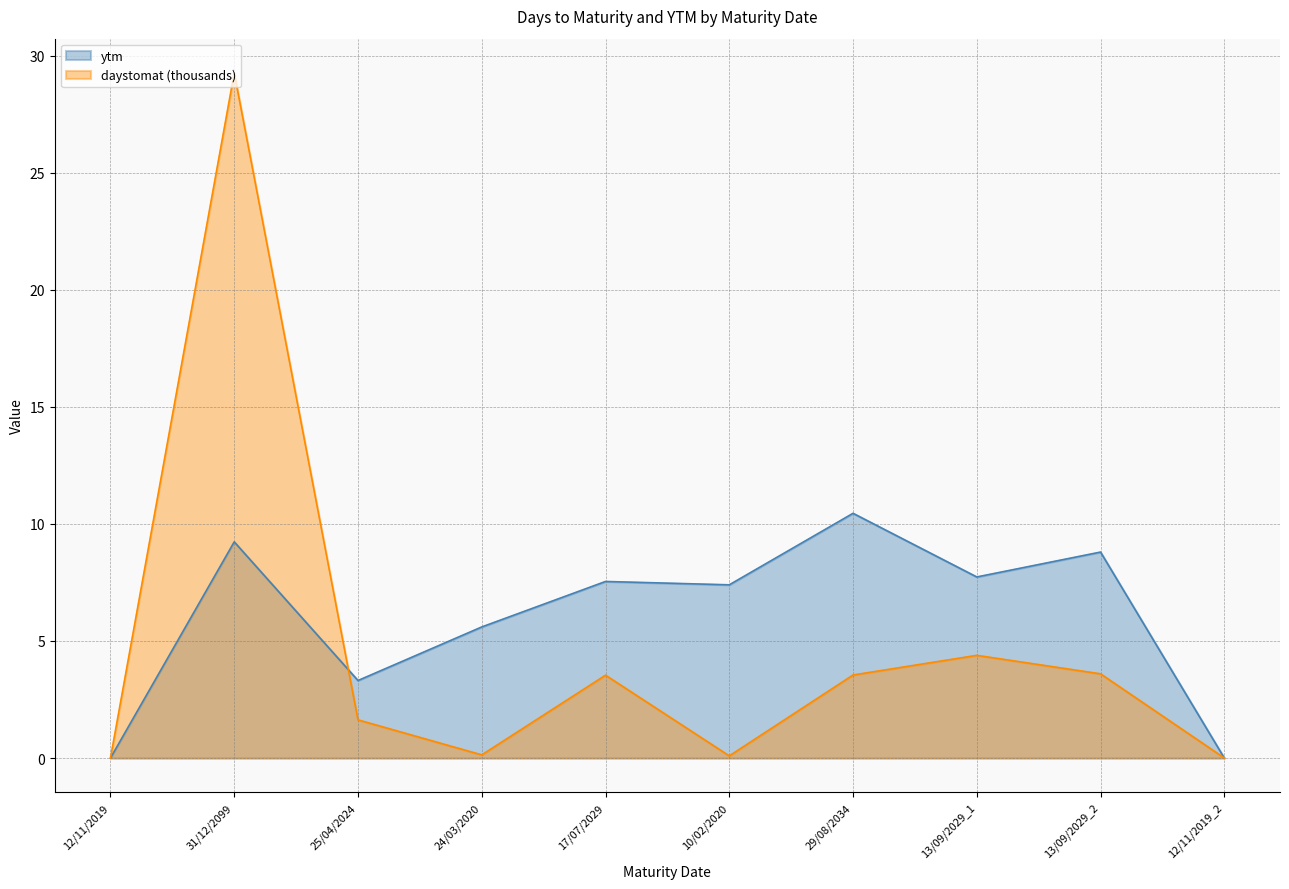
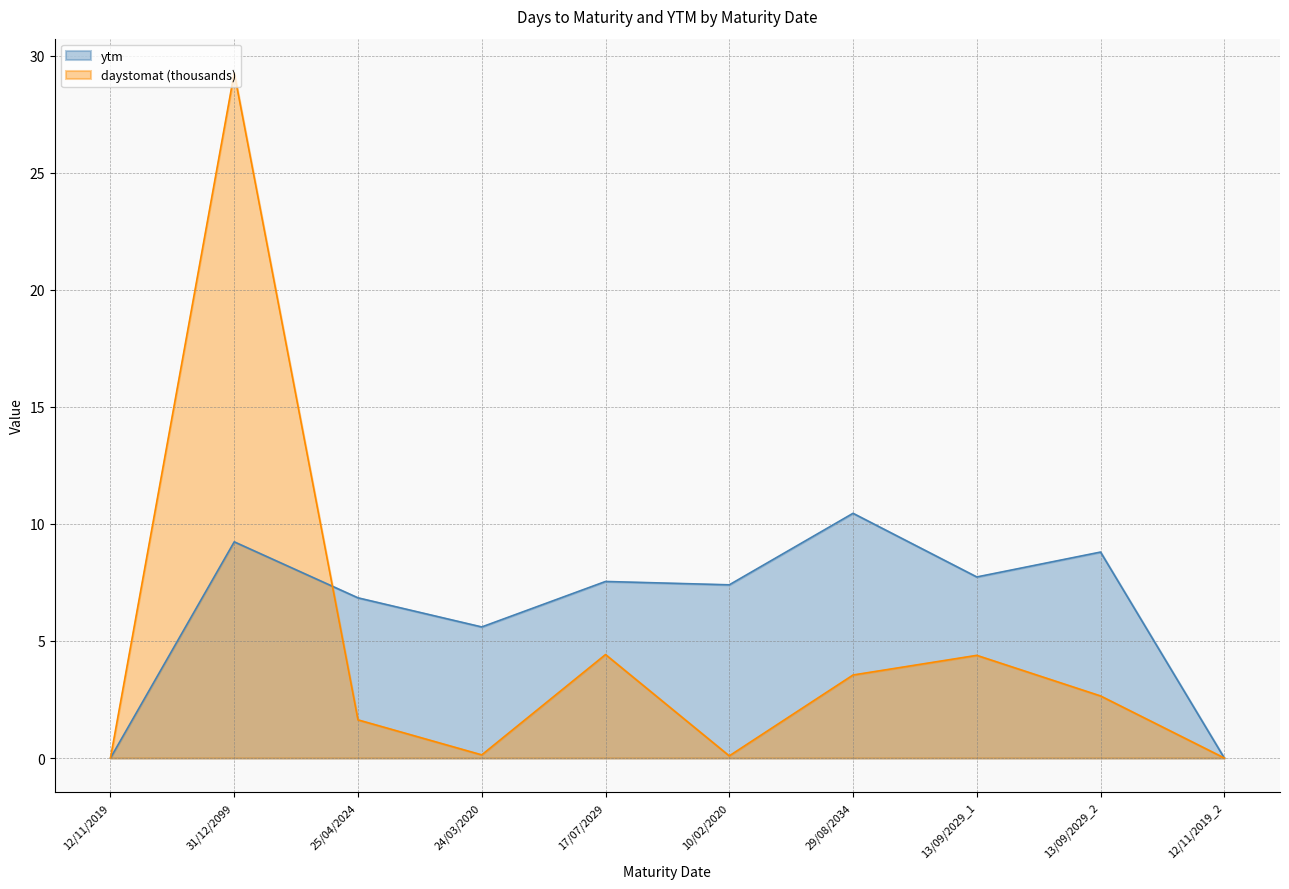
ytm, 25/04/2024: 3.3 -> 6.8
daystomat (thousands), 17/07/2029: 3.5 -> 4.4
daystomat (thousands), 13/09/2029_2: 3.6 -> 2.7
